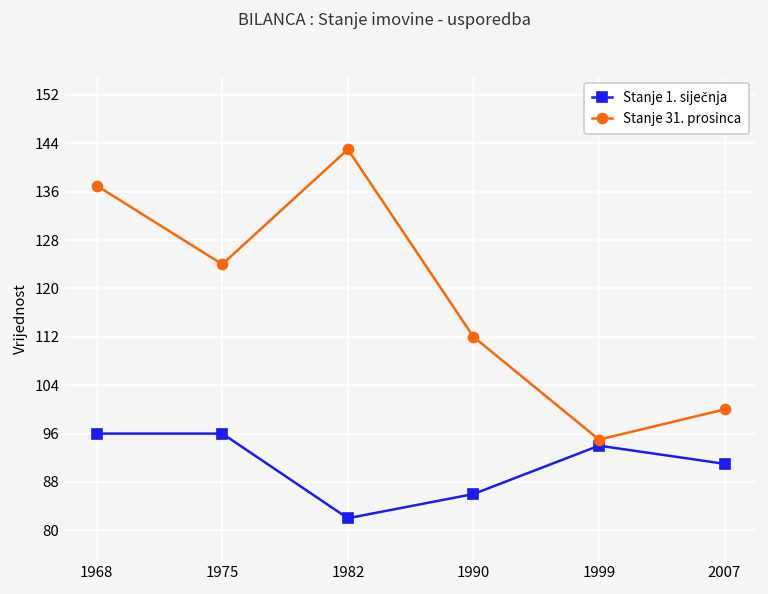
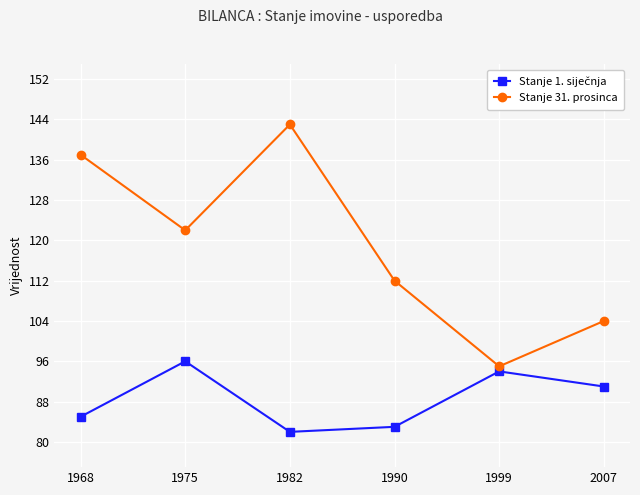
Stanje 1. siječnja, 1968: 96 -> 85
Stanje 31. prosinca, 1975: 124 -> 122
Stanje 1. siječnja, 1990: 86 -> 83
Stanje 31. prosinca, 2007: 100 -> 104
